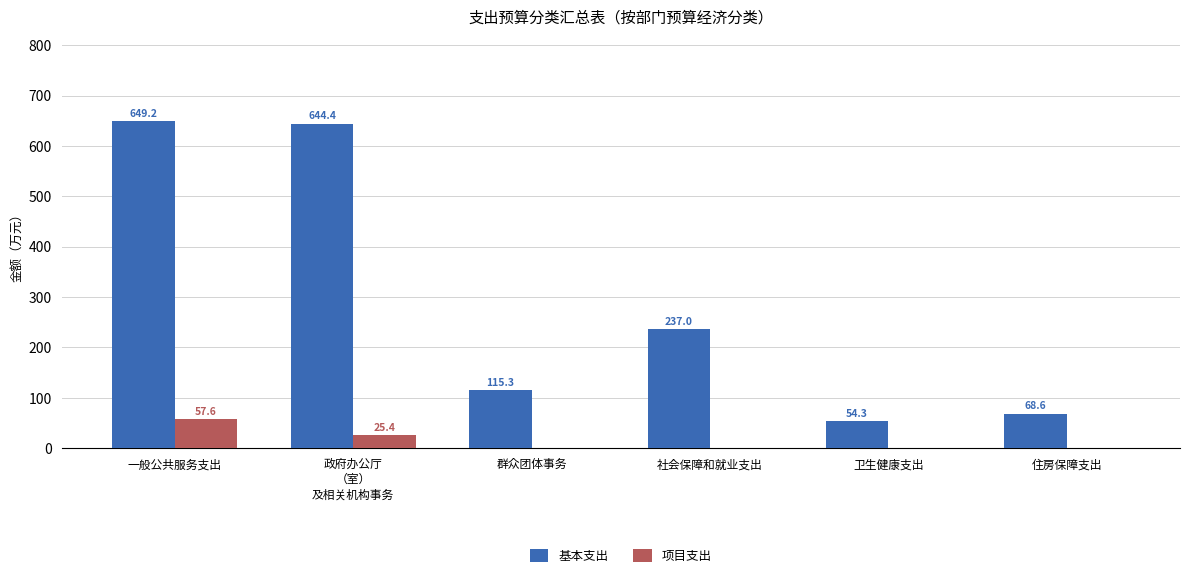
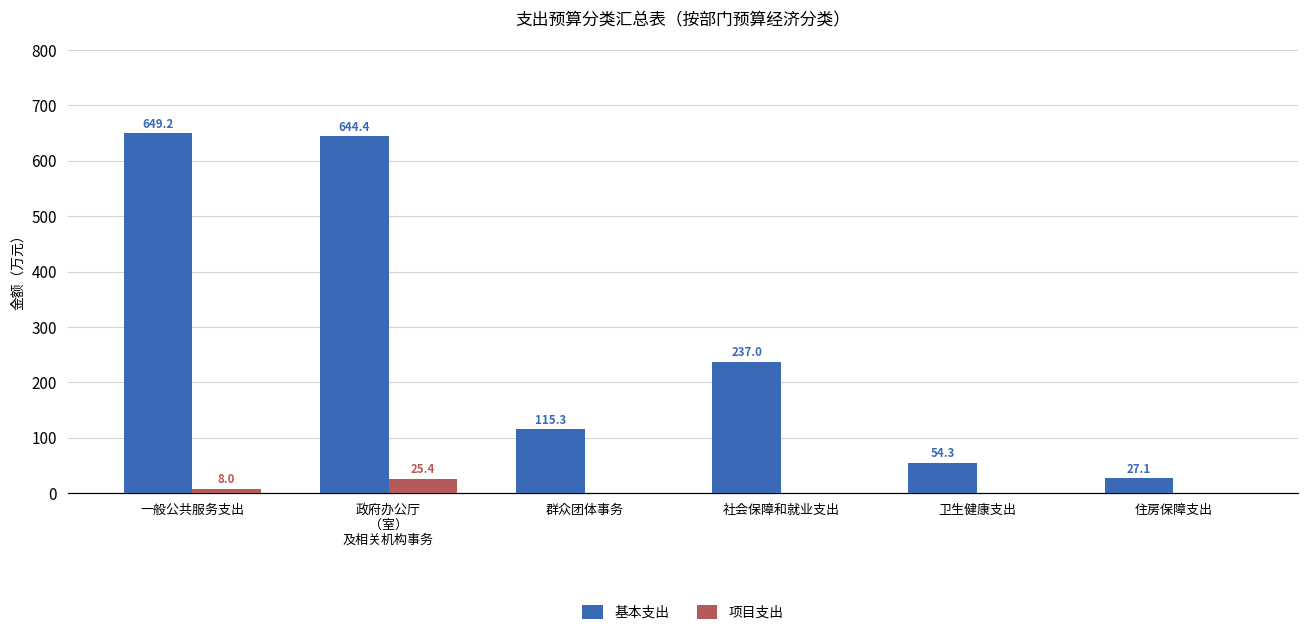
项目支出, 一般公共服务支出: 57.6 -> 8.0
基本支出, 住房保障支出: 68.6 -> 27.1
